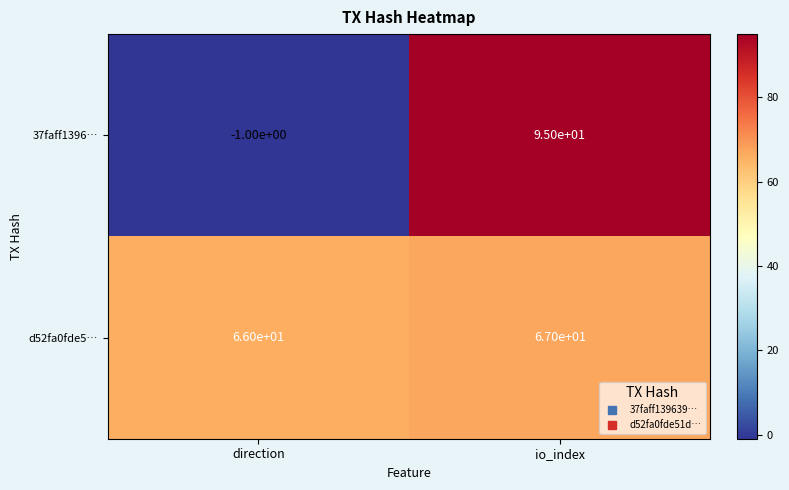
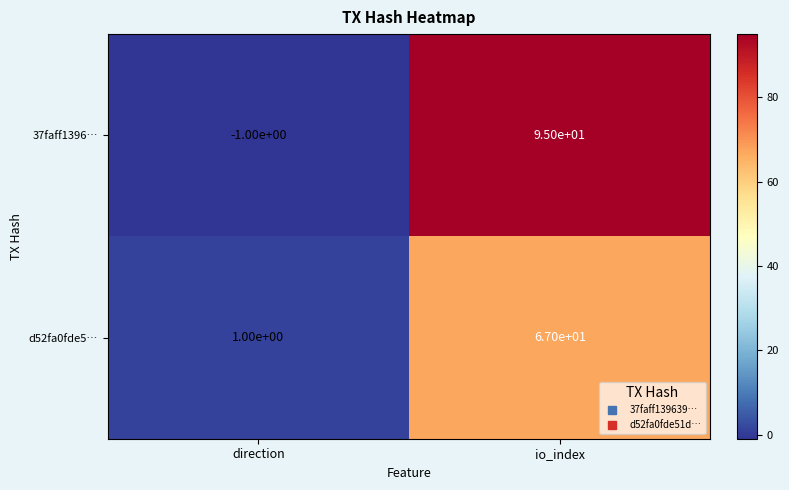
d52fa0fde5…, direction: 6.60e+01 -> 1.00e+00
